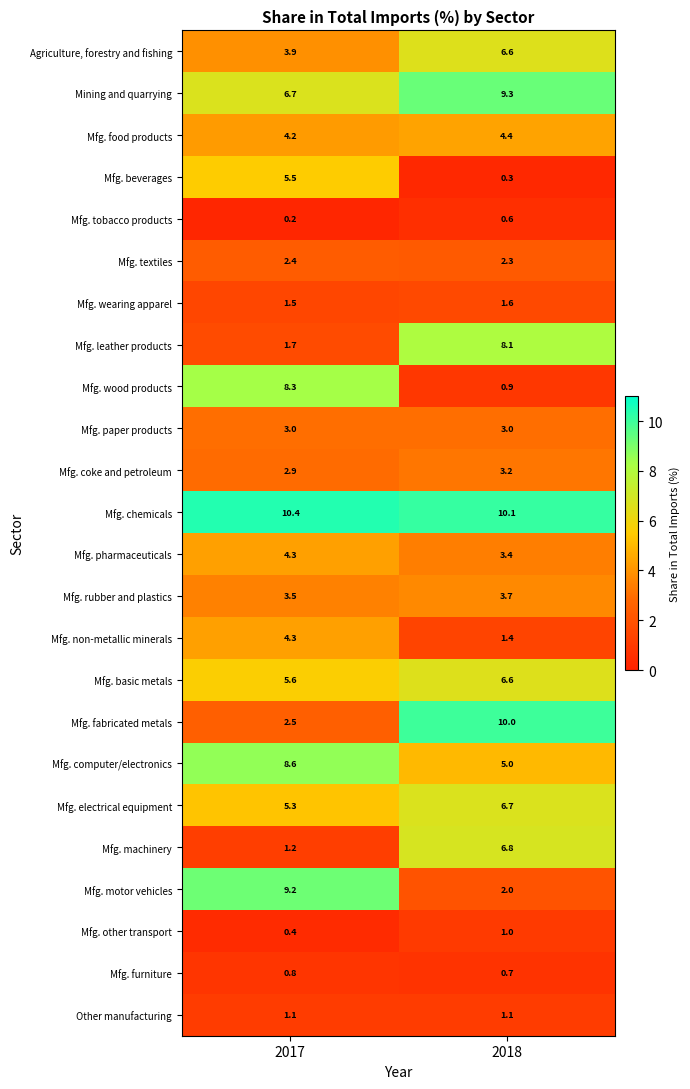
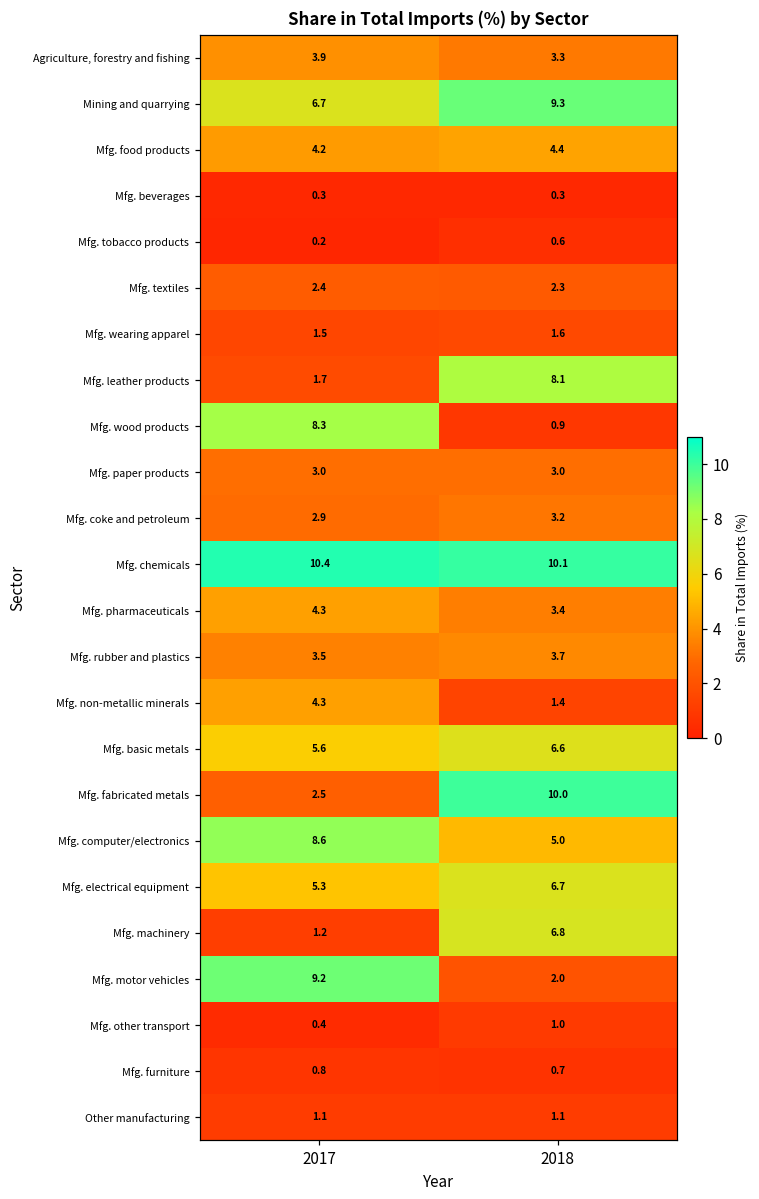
Agriculture, forestry and fishing, 2018: 6.6 -> 3.3
Mfg. beverages, 2017: 5.5 -> 0.3
